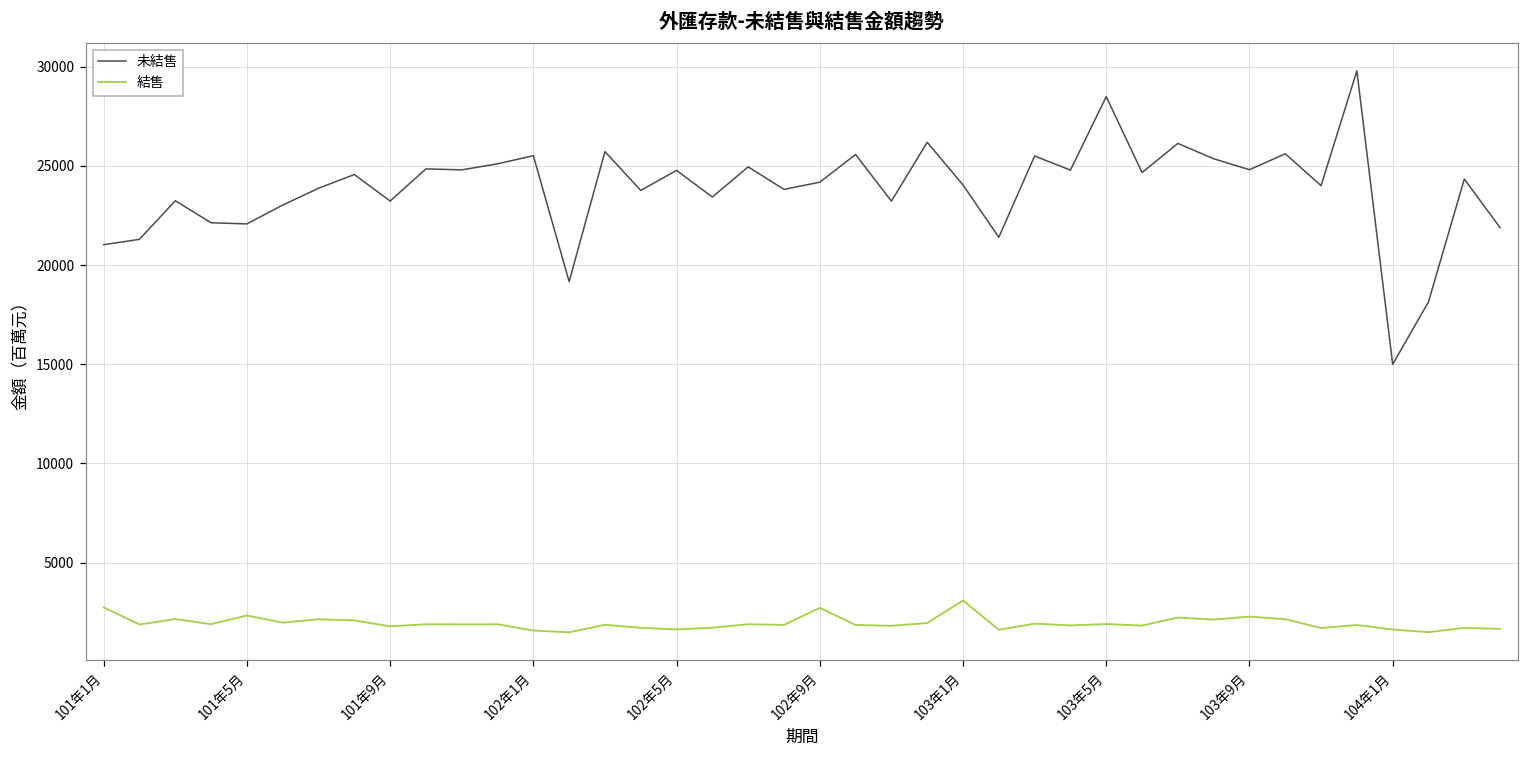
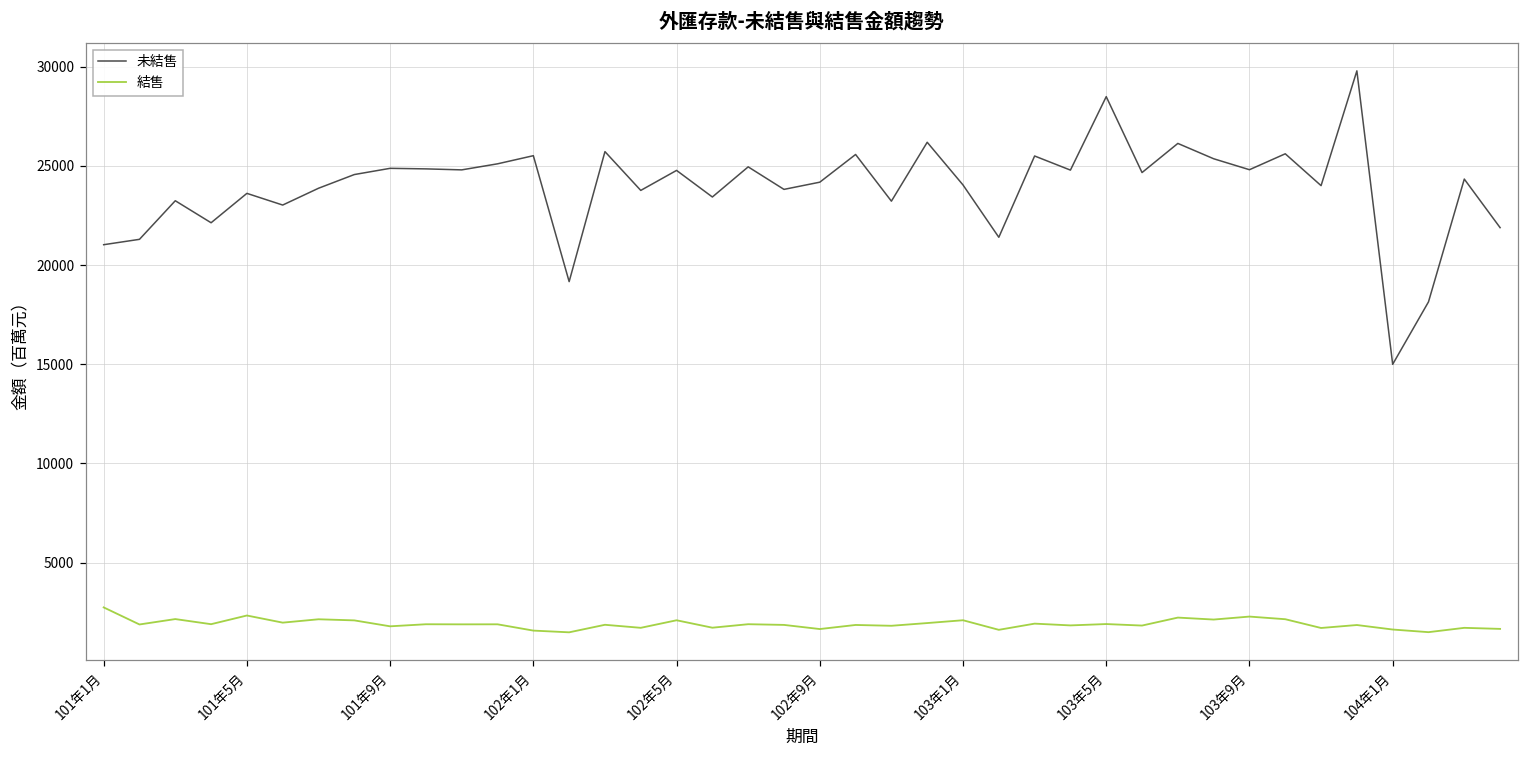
未結售, 101年5月: 22100 -> 23600
未結售, 101年9月: 23200 -> 24900
結售, 102年5月: 1600 -> 2100
結售, 102年9月: 2700 -> 1600
結售, 103年1月: 3100 -> 2100
